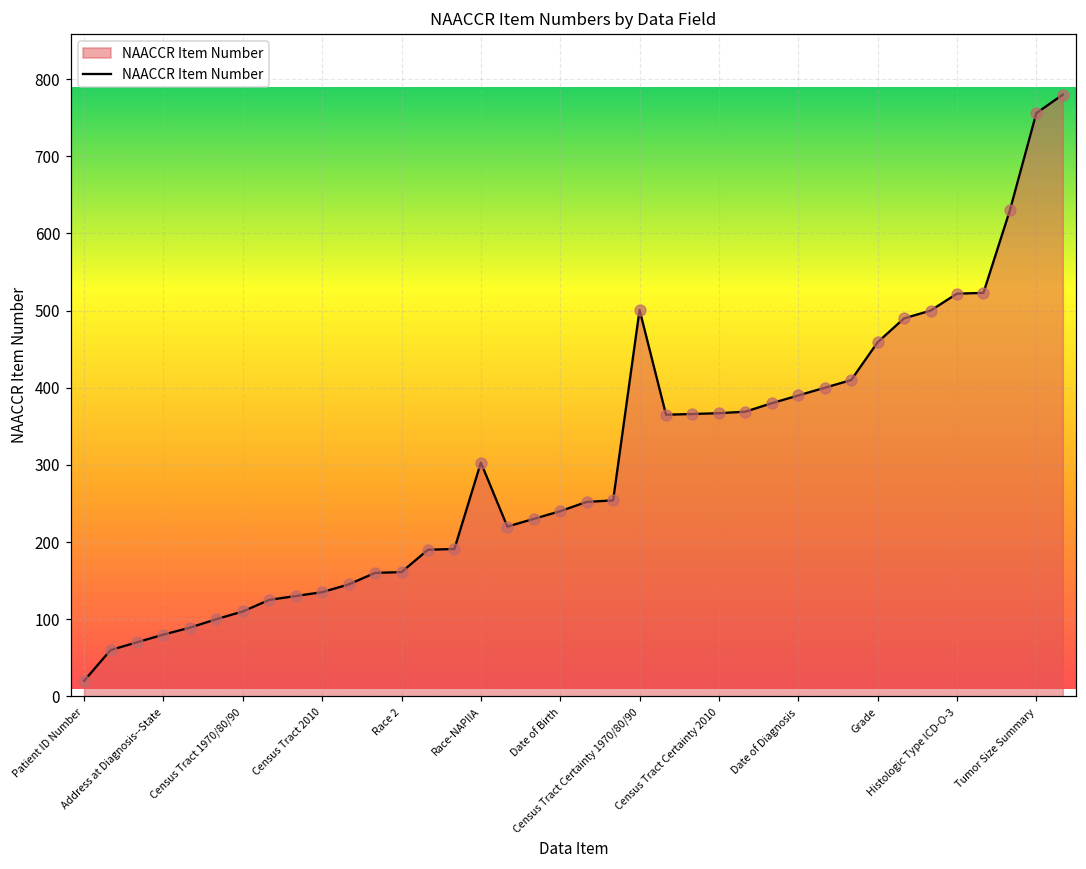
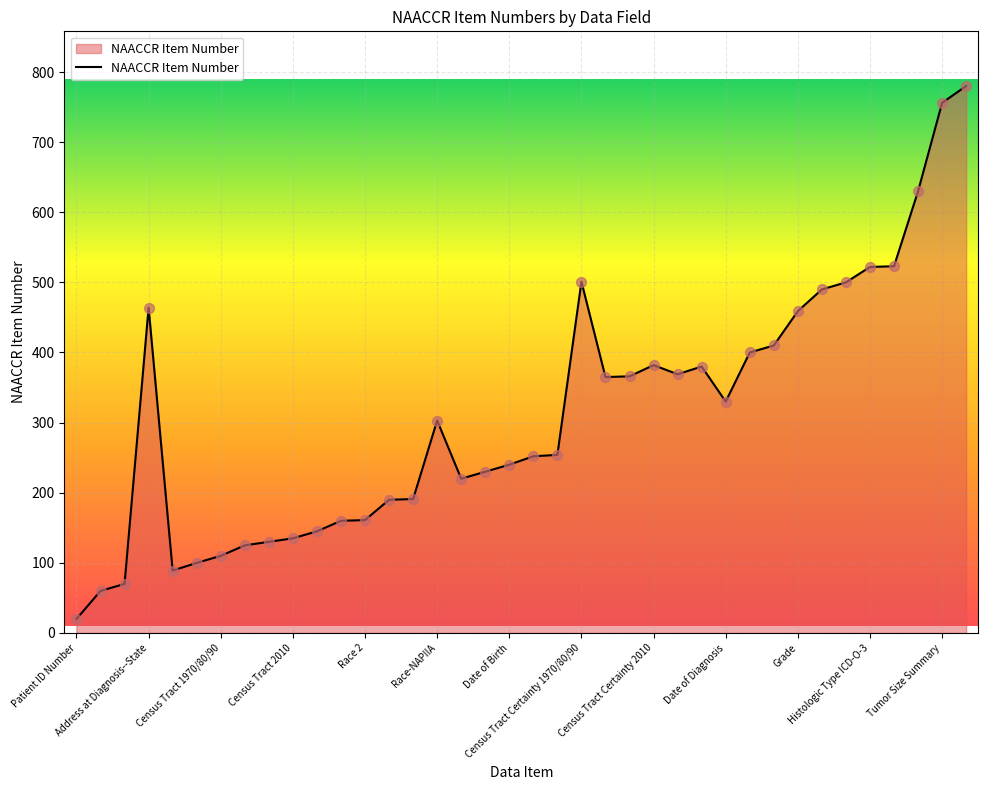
Address at Diagnosis--State: 80 -> 460
Census Tract Certainty 2010: 370 -> 380
Date of Diagnosis: 390 -> 330
